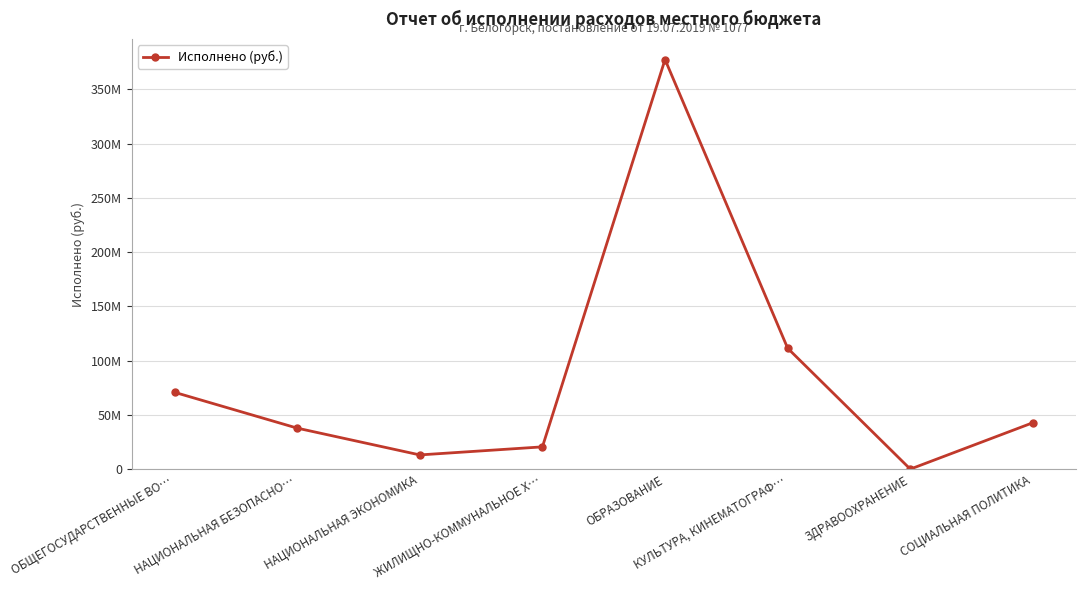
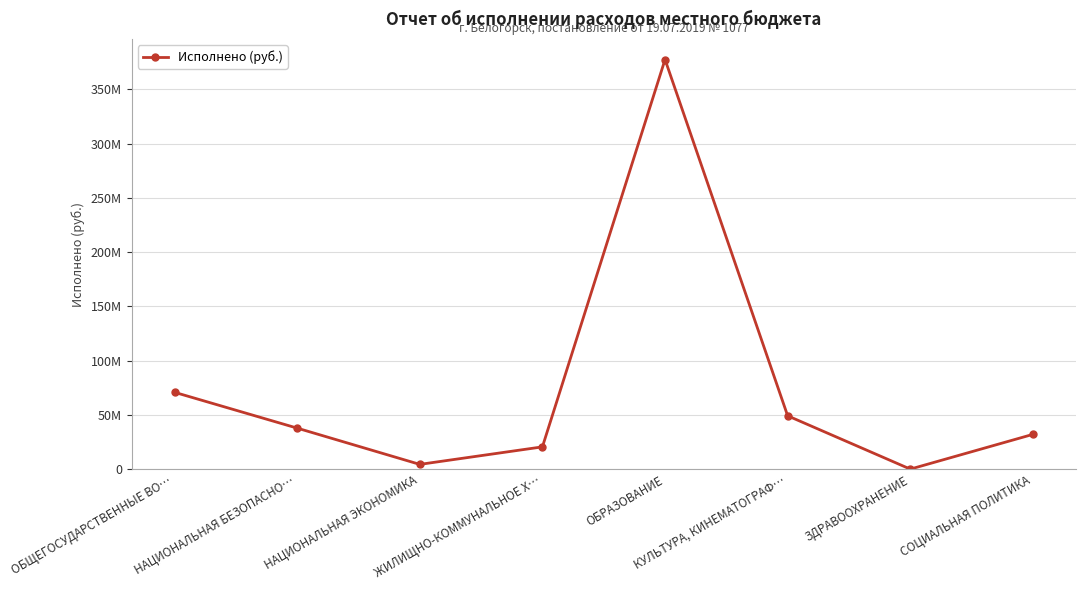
НАЦИОНАЛЬНАЯ ЭКОНОМИКА: 13М -> 5М
КУЛЬТУРА, КИНЕМАТОГРАФ…: 112М -> 49М
СОЦИАЛЬНАЯ ПОЛИТИКА: 43М -> 32М
